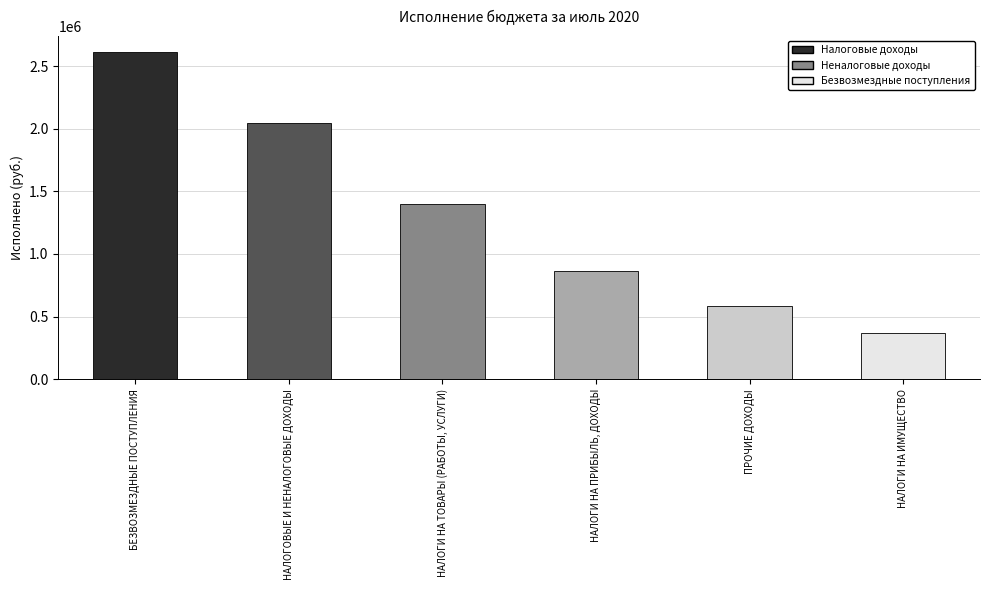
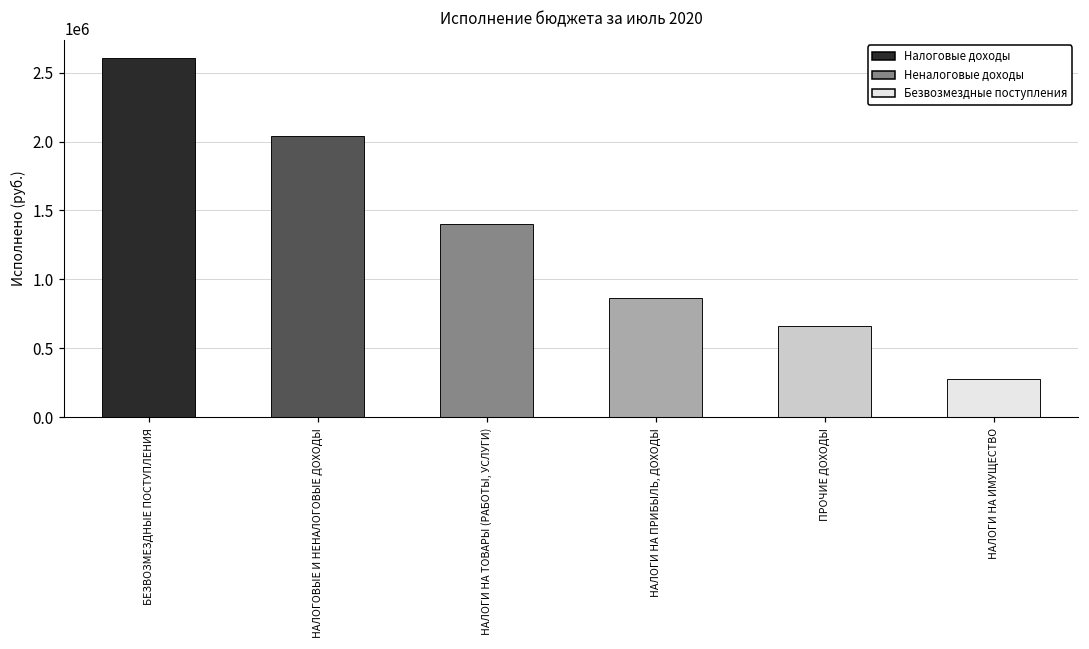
ПРОЧИЕ ДОХОДЫ: 580000 -> 660000
НАЛОГИ НА ИМУЩЕСТВО: 370000 -> 270000
